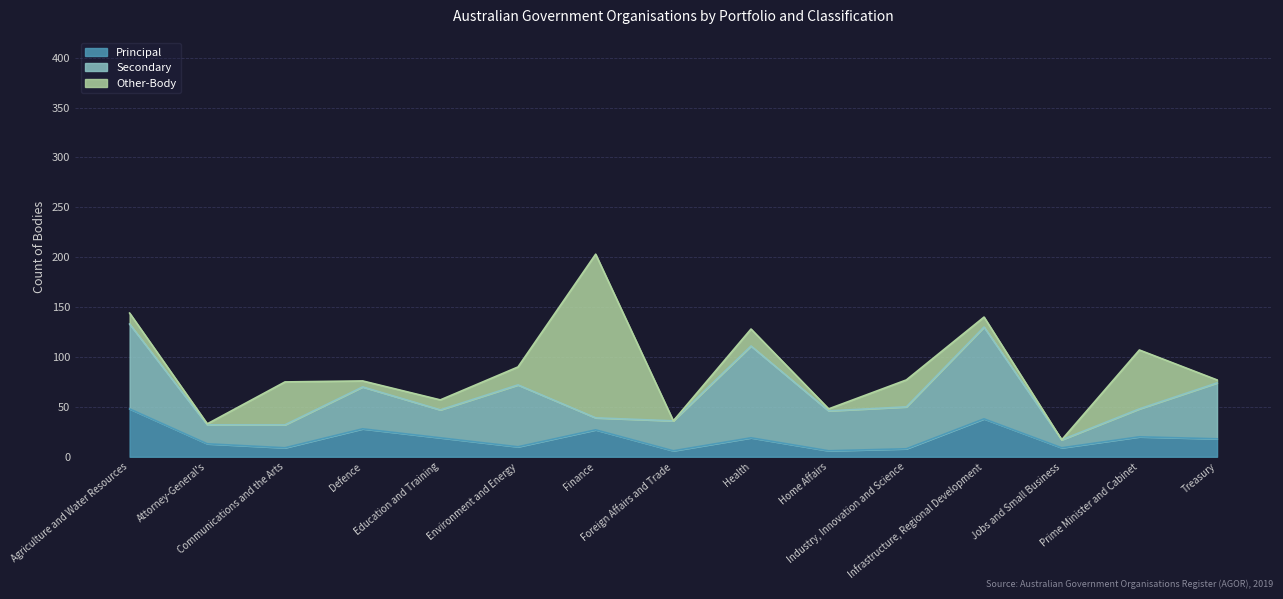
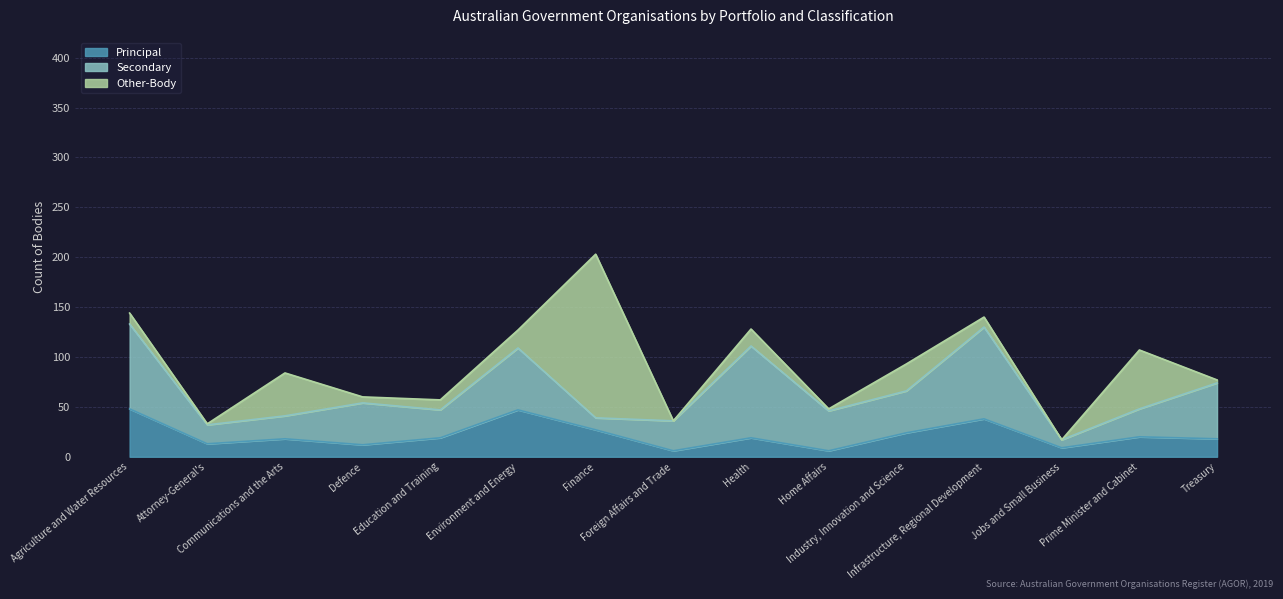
Principal, Communications and the Arts: 10 -> 20
Principal, Defence: 30 -> 10
Principal, Environment and Energy: 10 -> 50
Principal, Industry, Innovation and Science: 10 -> 20
